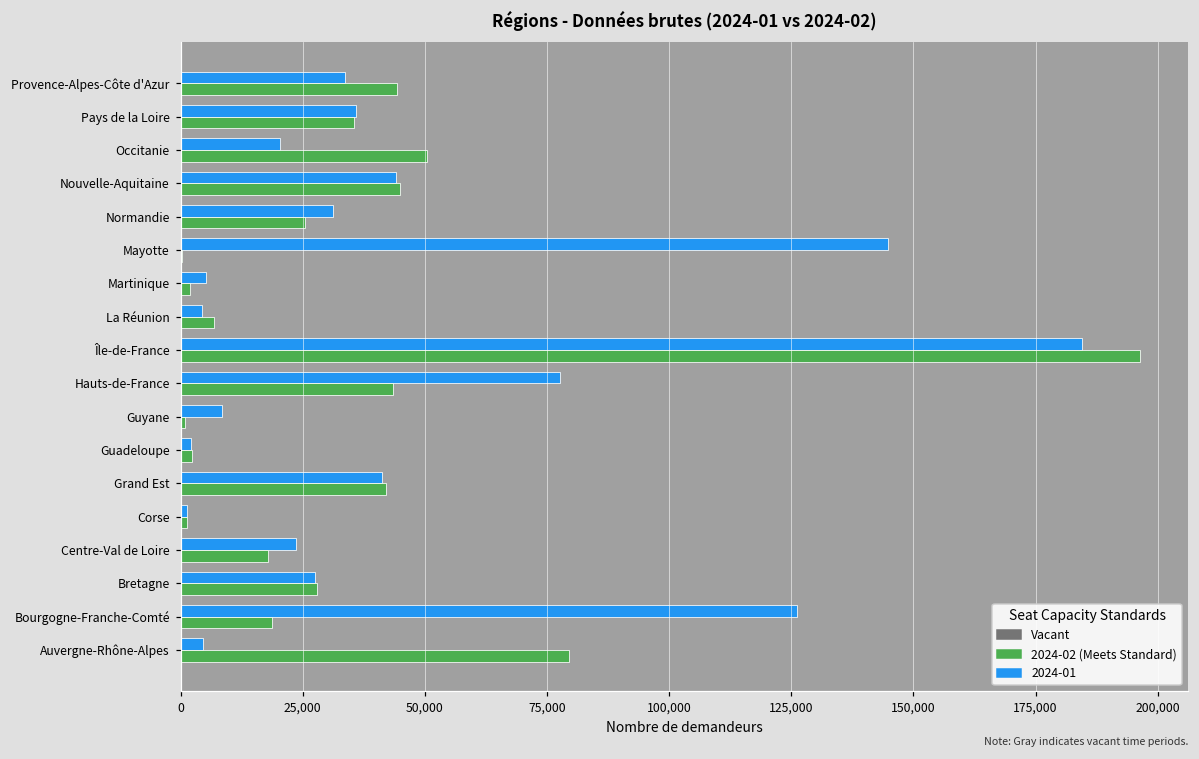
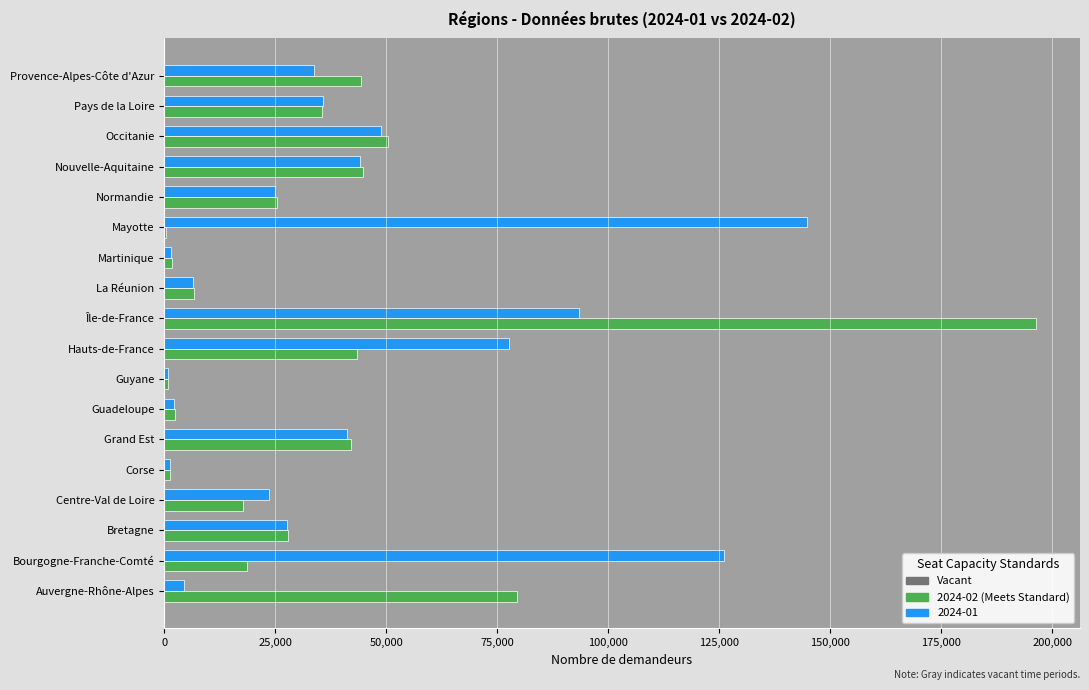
2024-01, Occitanie: 20,000 -> 49,000
2024-01, Normandie: 31,000 -> 25,000
2024-01, Martinique: 5,000 -> 2,000
2024-01, La Réunion: 4,000 -> 7,000
2024-01, Île-de-France: 185,000 -> 93,000
2024-01, Guyane: 9,000 -> 1,000
